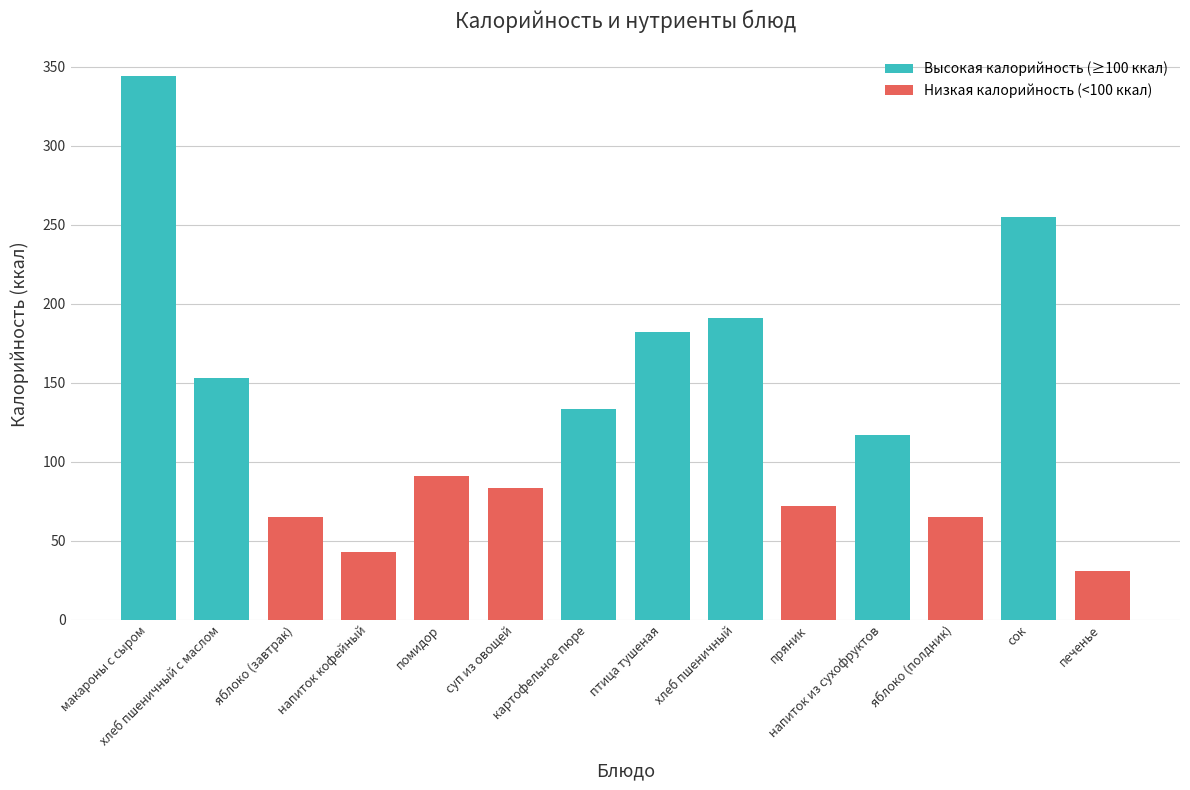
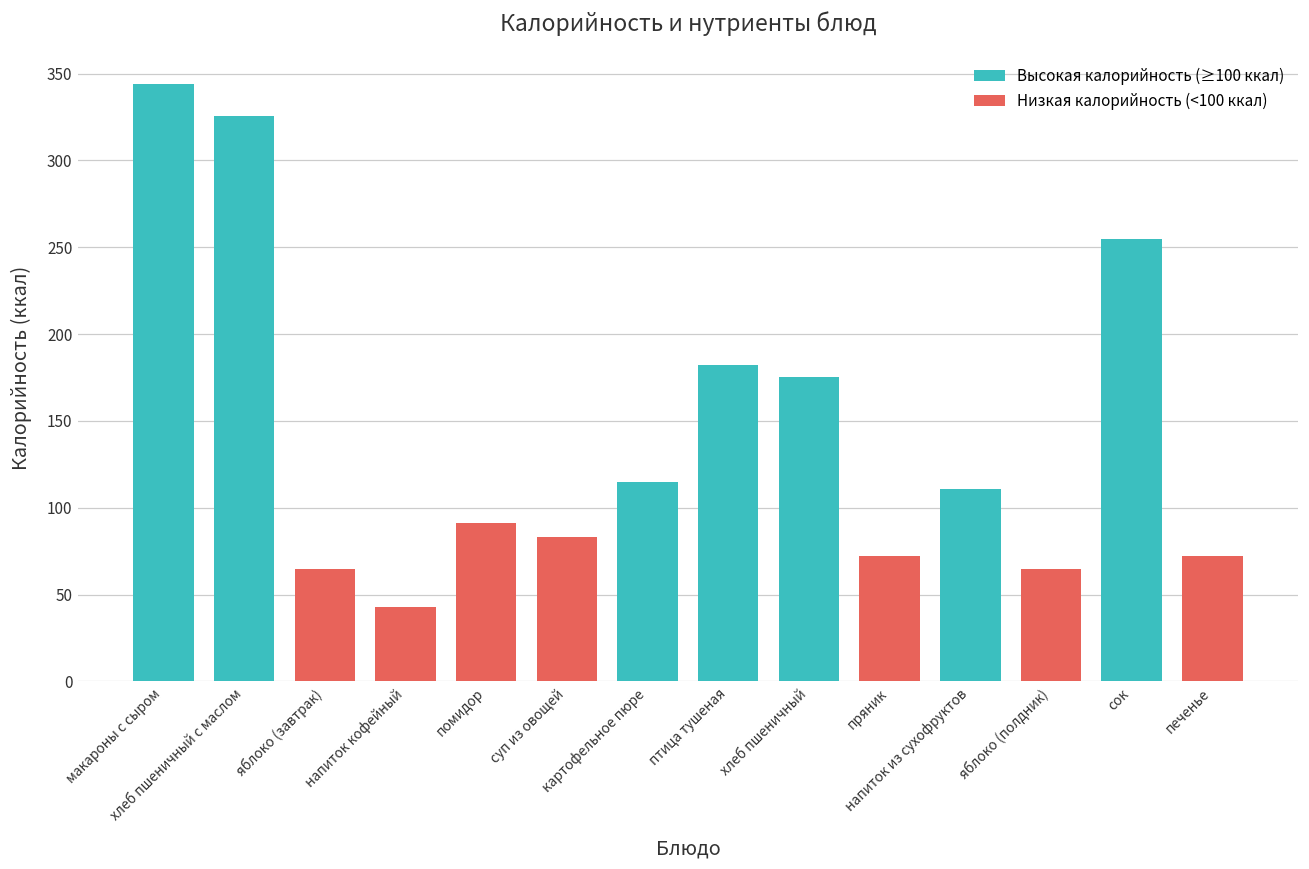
хлеб пшеничный с маслом: 153 -> 326
картофельное пюре: 133 -> 115
хлеб пшеничный: 191 -> 175
напиток из сухофруктов: 117 -> 111
печенье: 31 -> 72
